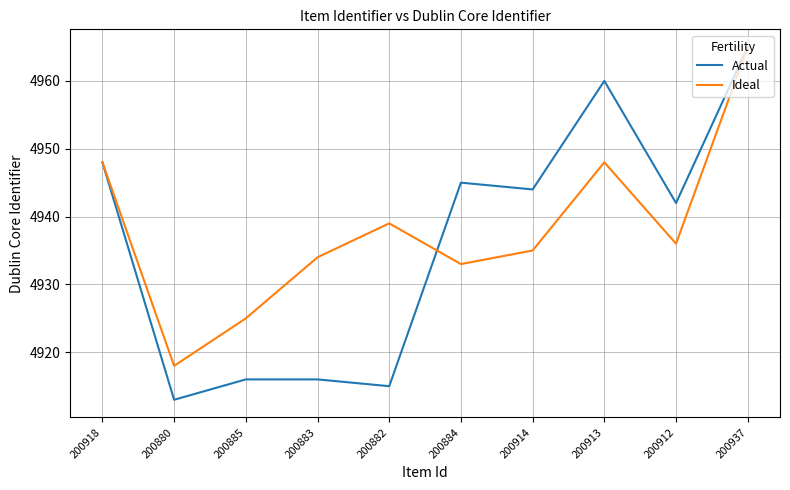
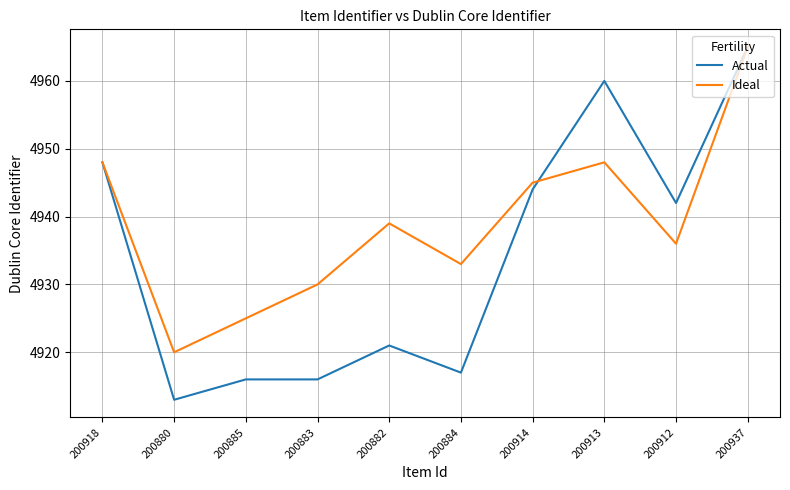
Ideal, 200880: 4918 -> 4920
Ideal, 200883: 4934 -> 4930
Actual, 200882: 4915 -> 4921
Actual, 200884: 4945 -> 4917
Ideal, 200914: 4935 -> 4945
